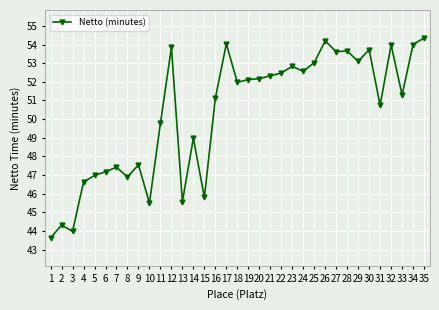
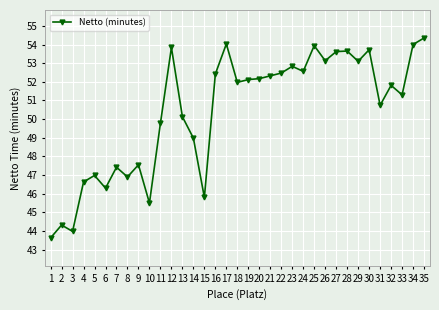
6: 47.2 -> 46.3
13: 45.6 -> 50.1
16: 51.1 -> 52.4
25: 53.0 -> 53.9
26: 54.2 -> 53.1
32: 54.0 -> 51.8
